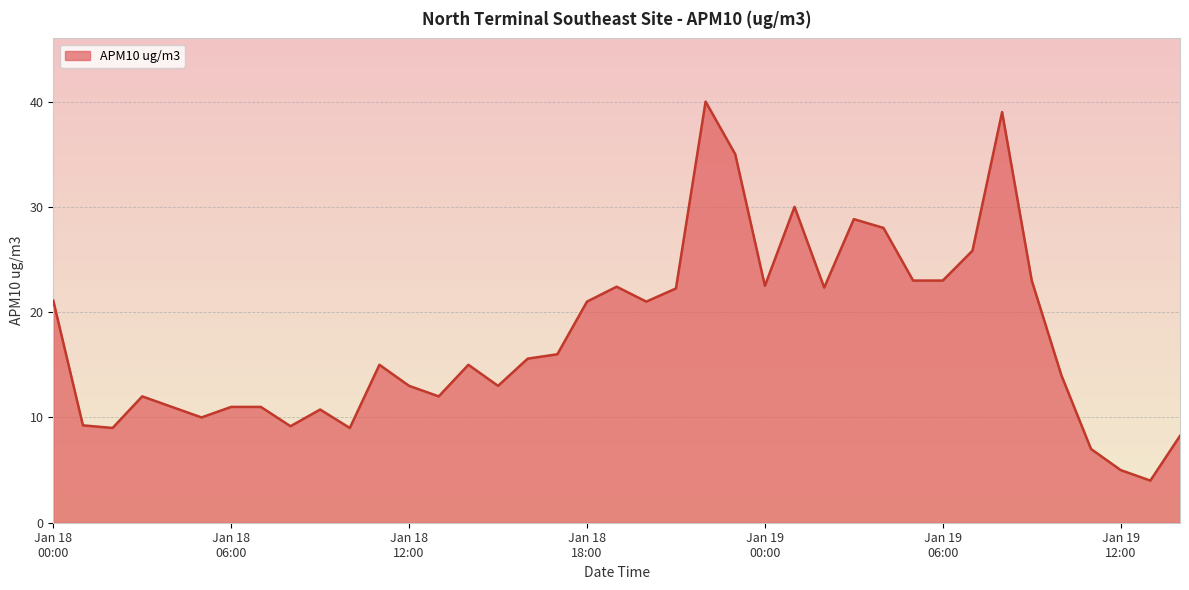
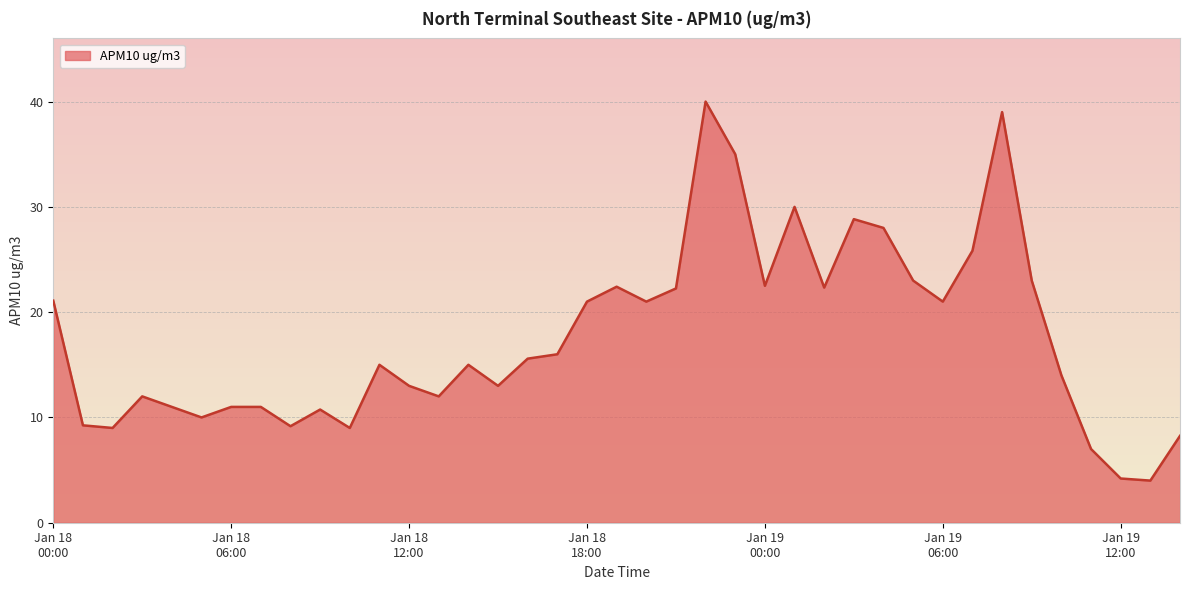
Jan 19 06:00: 23 -> 21
Jan 19 12:00: 5.0 -> 4.2
